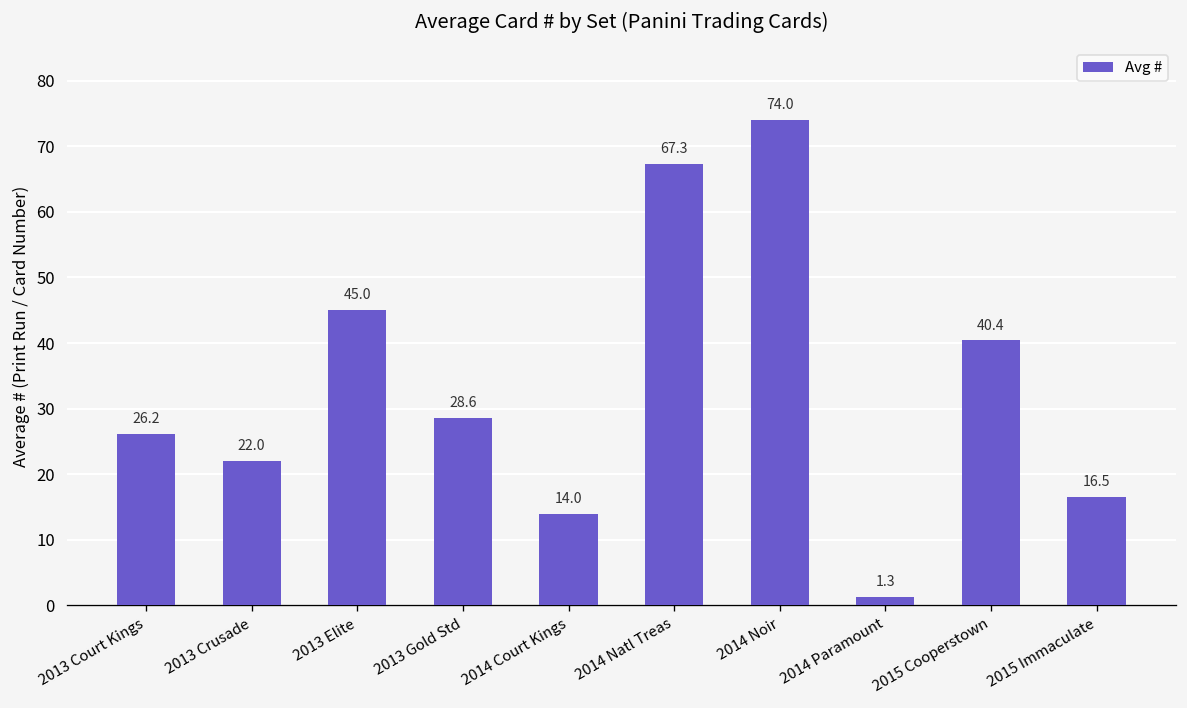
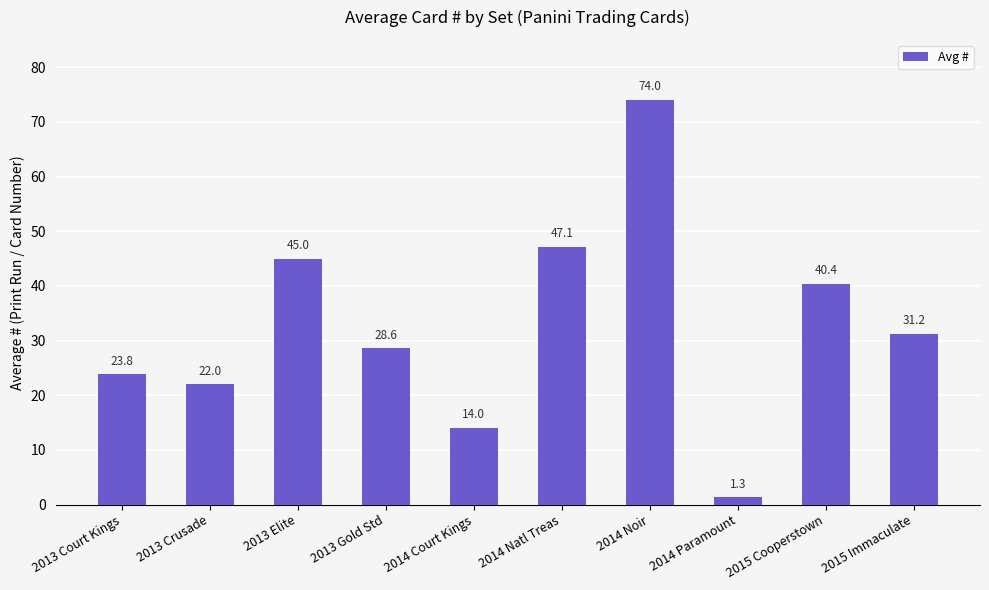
2013 Court Kings: 26.2 -> 23.8
2014 Natl Treas: 67.3 -> 47.1
2015 Immaculate: 16.5 -> 31.2
